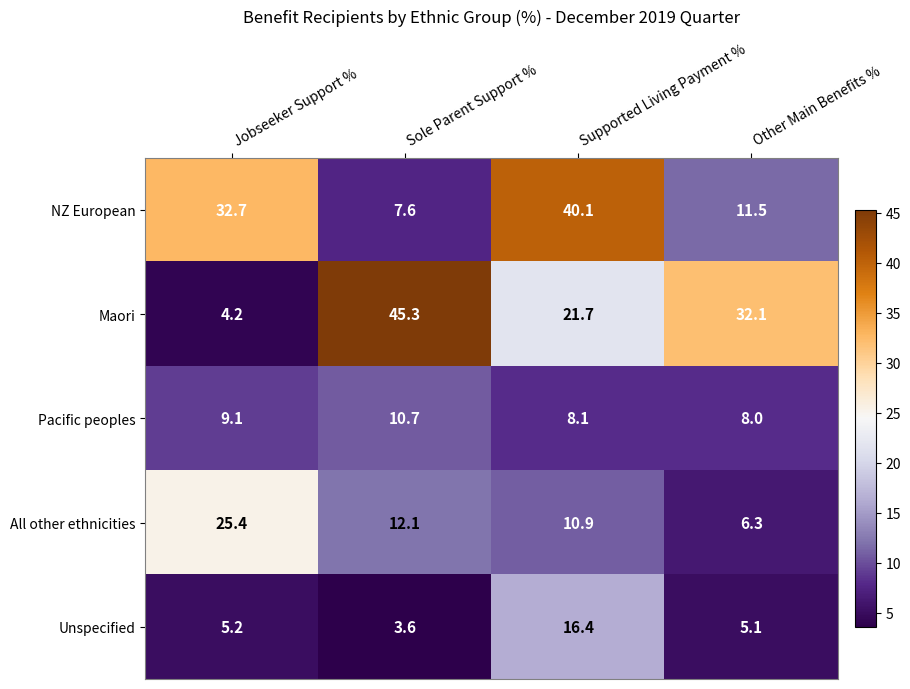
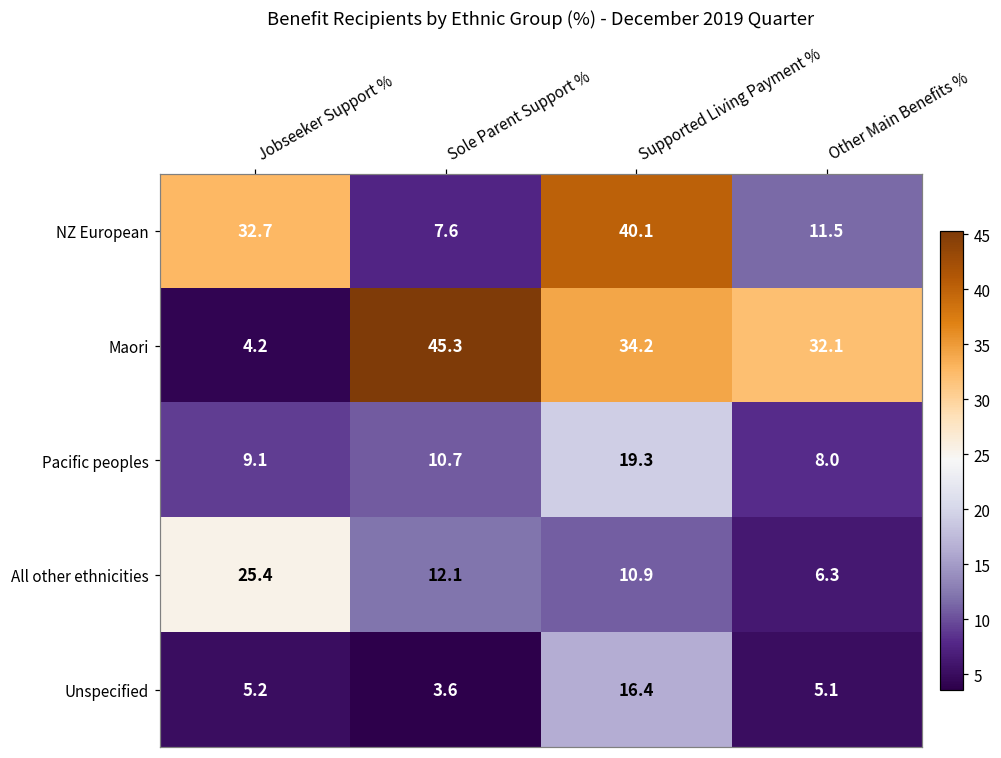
Maori, Supported Living Payment %: 21.7 -> 34.2
Pacific peoples, Supported Living Payment %: 8.1 -> 19.3
